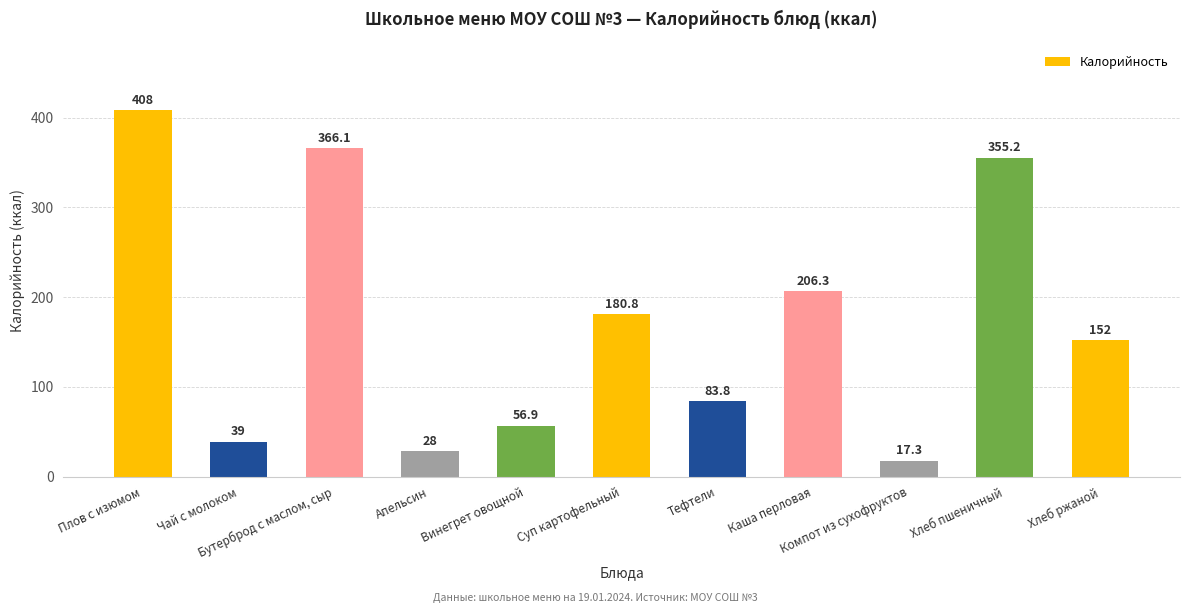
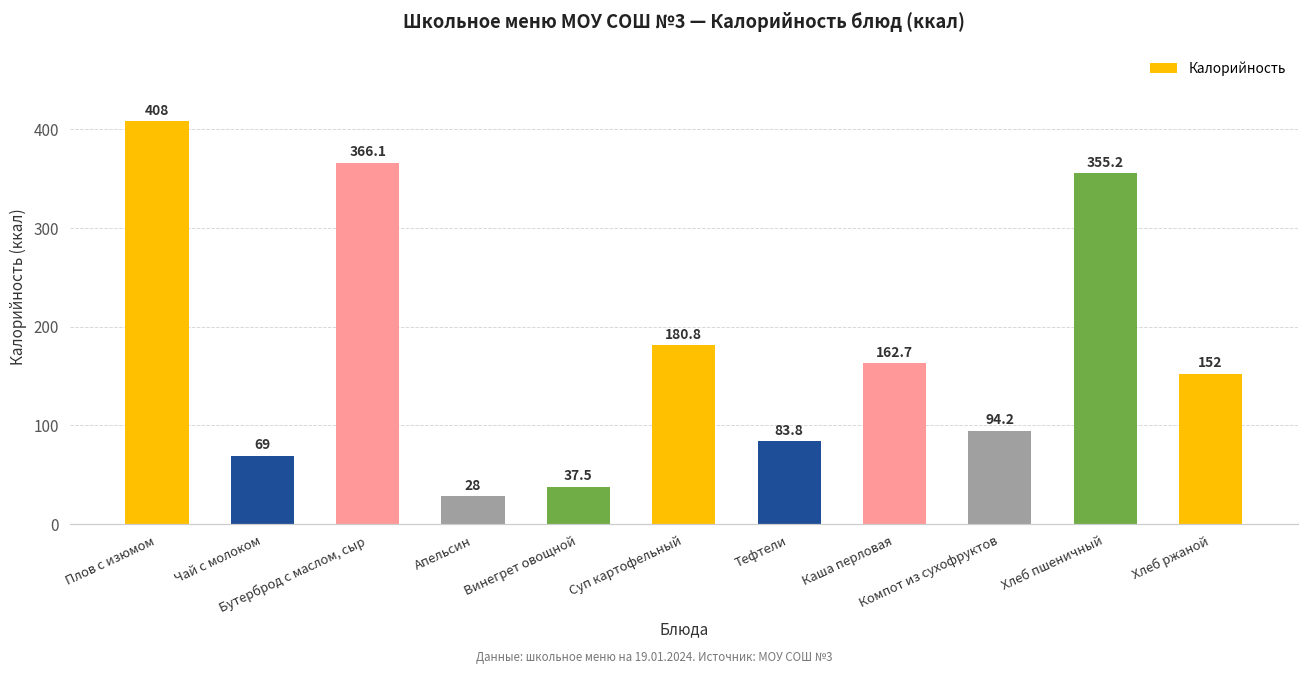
Чай с молоком: 39 -> 69
Винегрет овощной: 56.9 -> 37.5
Каша перловая: 206.3 -> 162.7
Компот из сухофруктов: 17.3 -> 94.2
